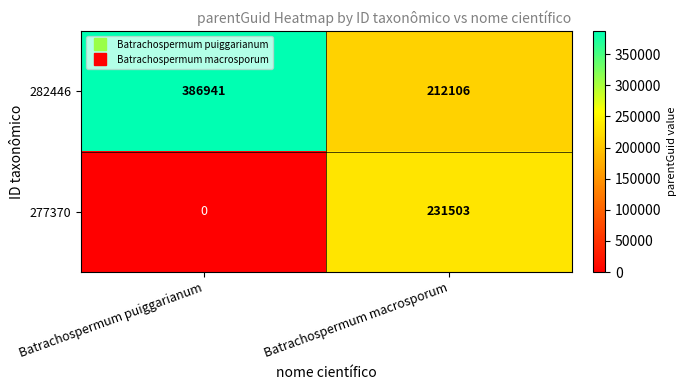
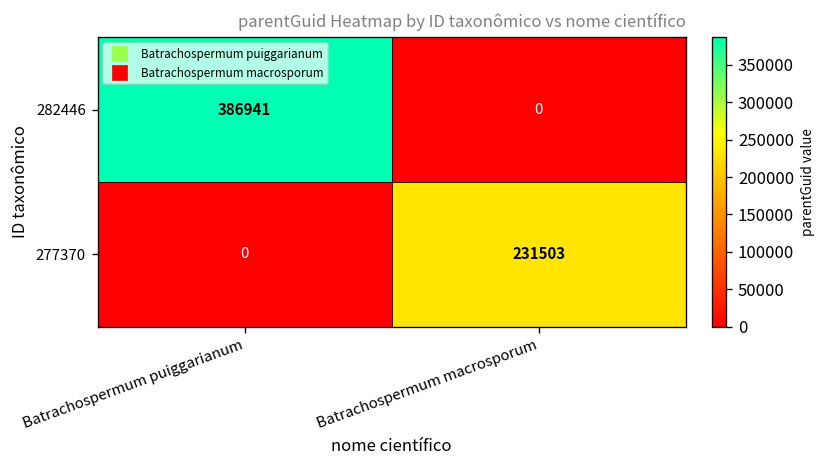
282446, Batrachospermum macrosporum: 212106 -> 0
